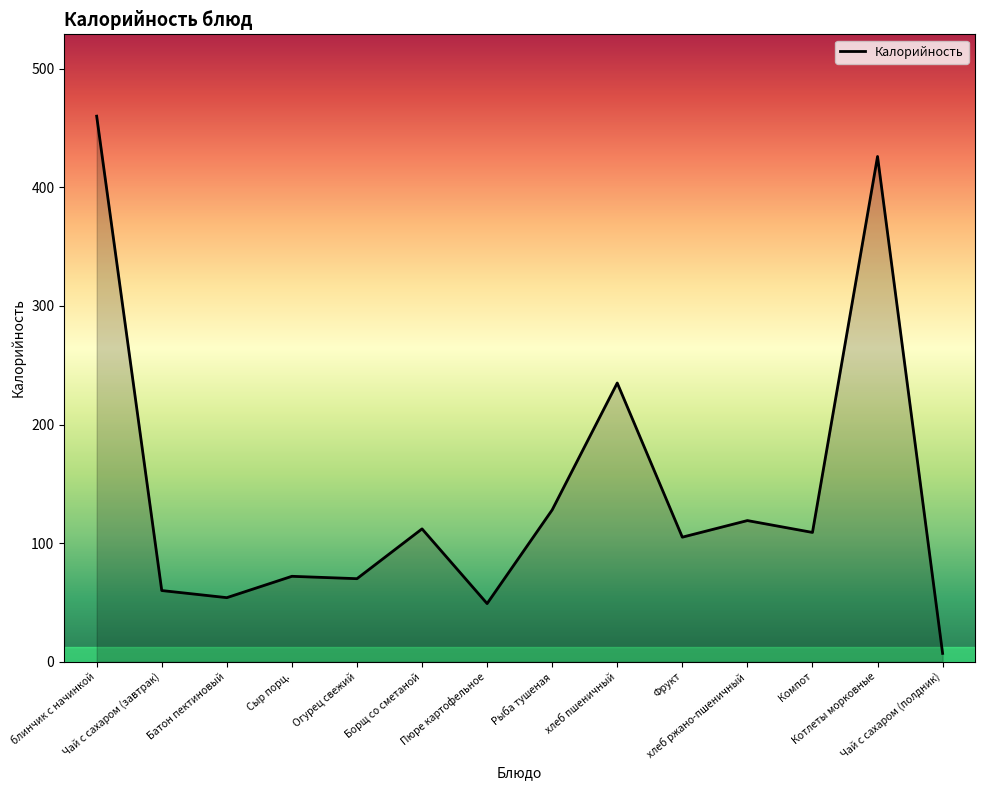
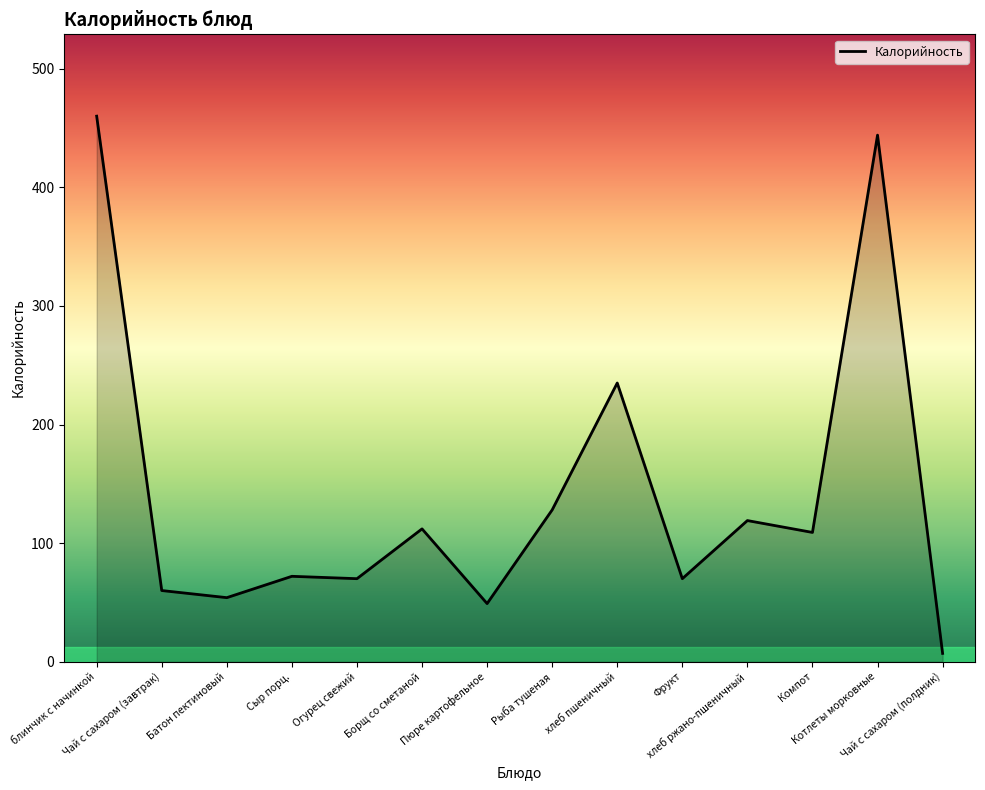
Фрукт: 105 -> 70
Котлеты морковные: 426 -> 444
